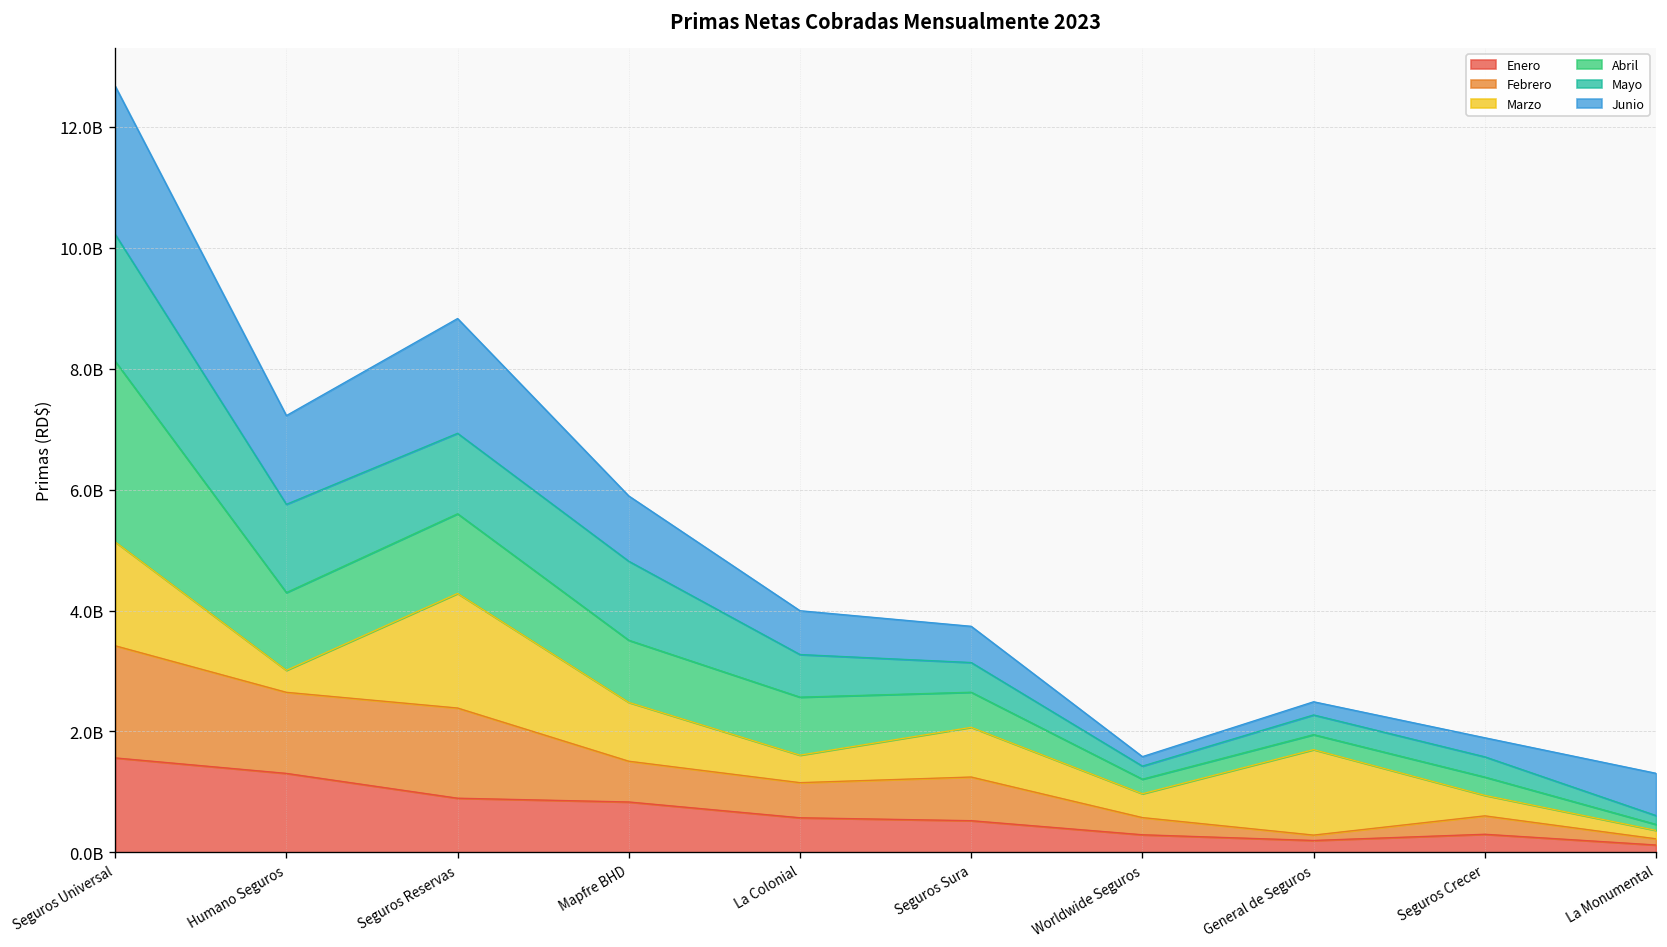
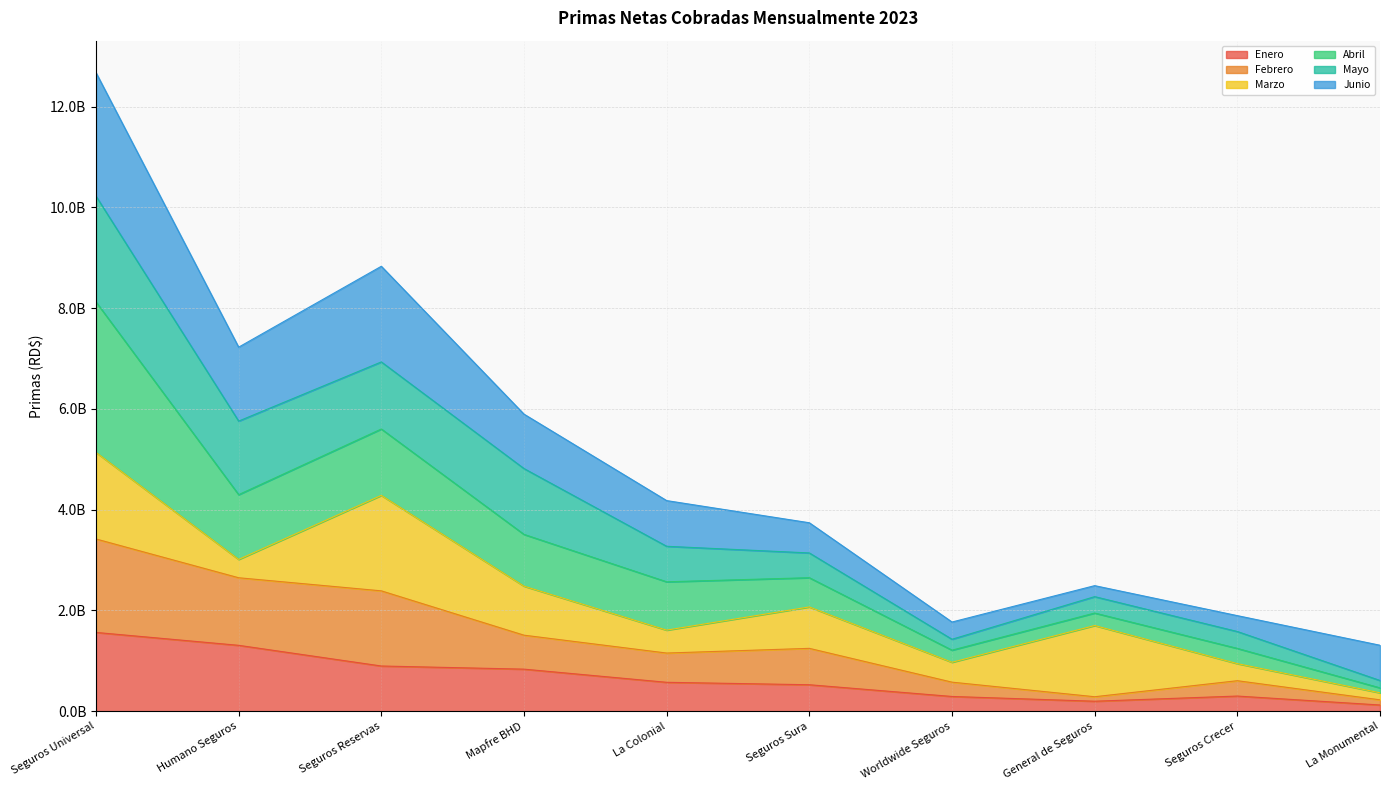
Junio, La Colonial: 700000000 -> 900000000
Junio, Worldwide Seguros: 200000000 -> 300000000
